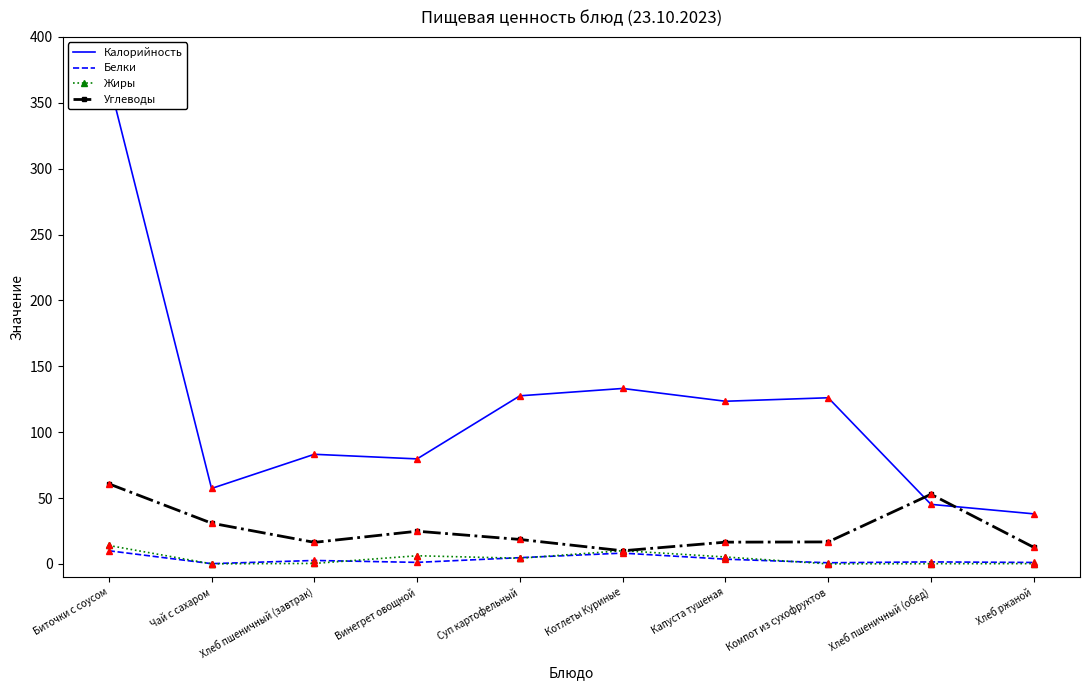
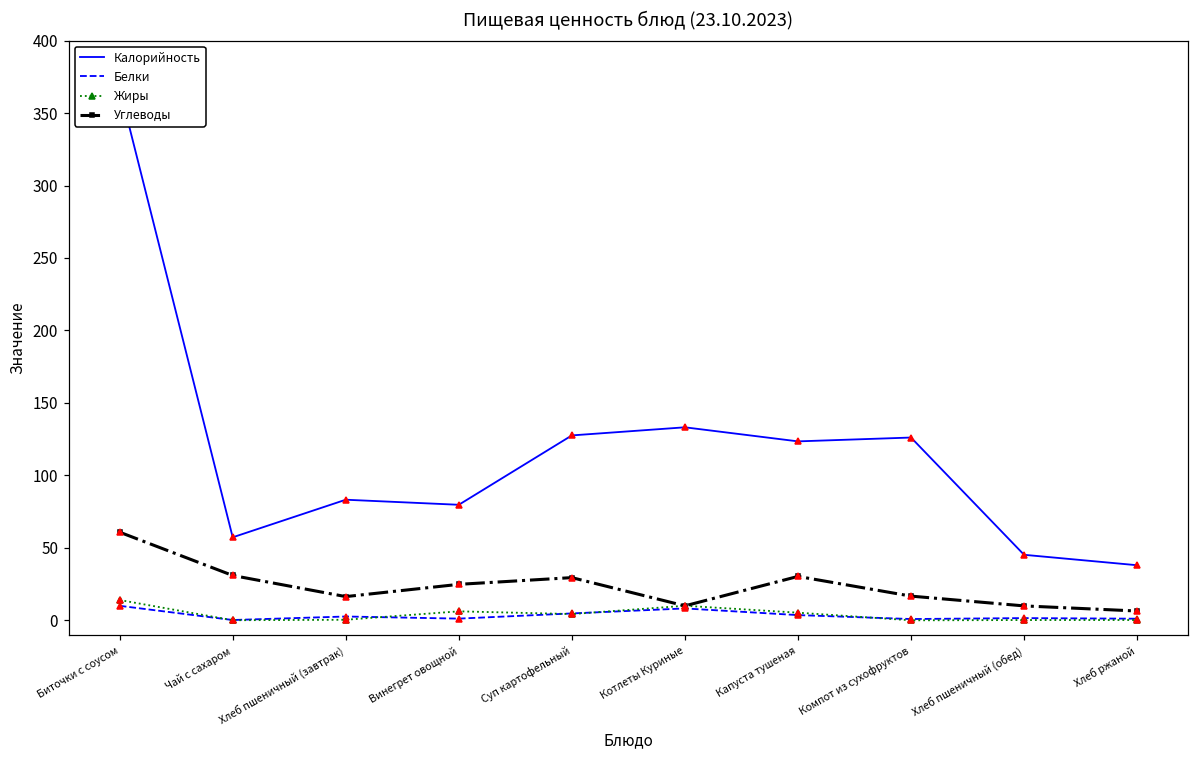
Углеводы, Суп картофельный: 19 -> 29
Углеводы, Капуста тушеная: 17 -> 30
Углеводы, Хлеб пшеничный (обед): 53 -> 10
Углеводы, Хлеб ржаной: 13 -> 6
